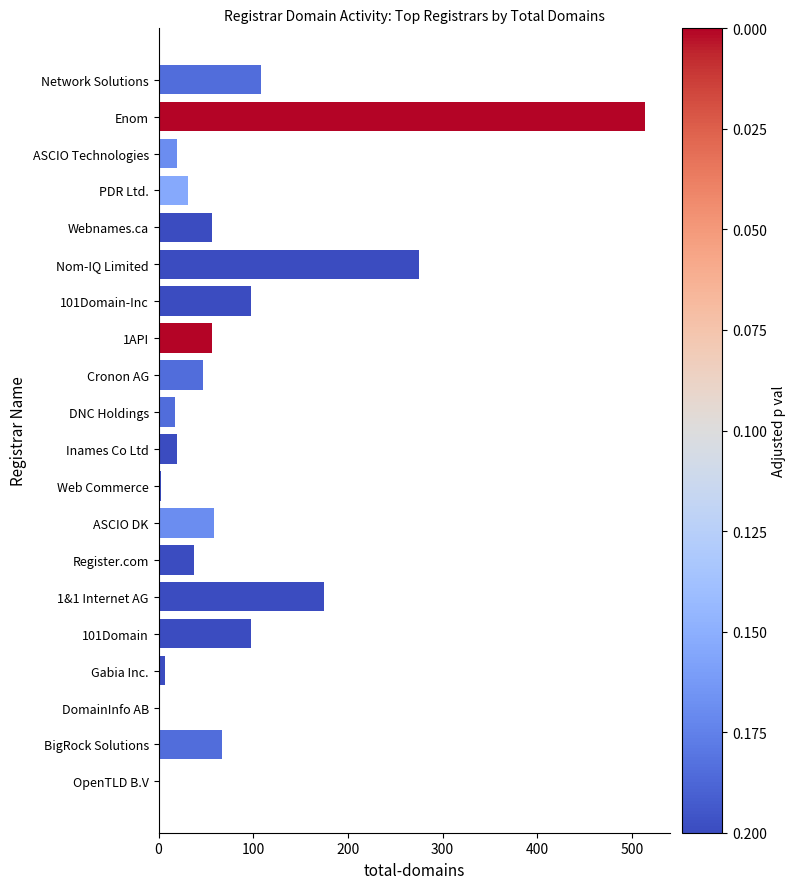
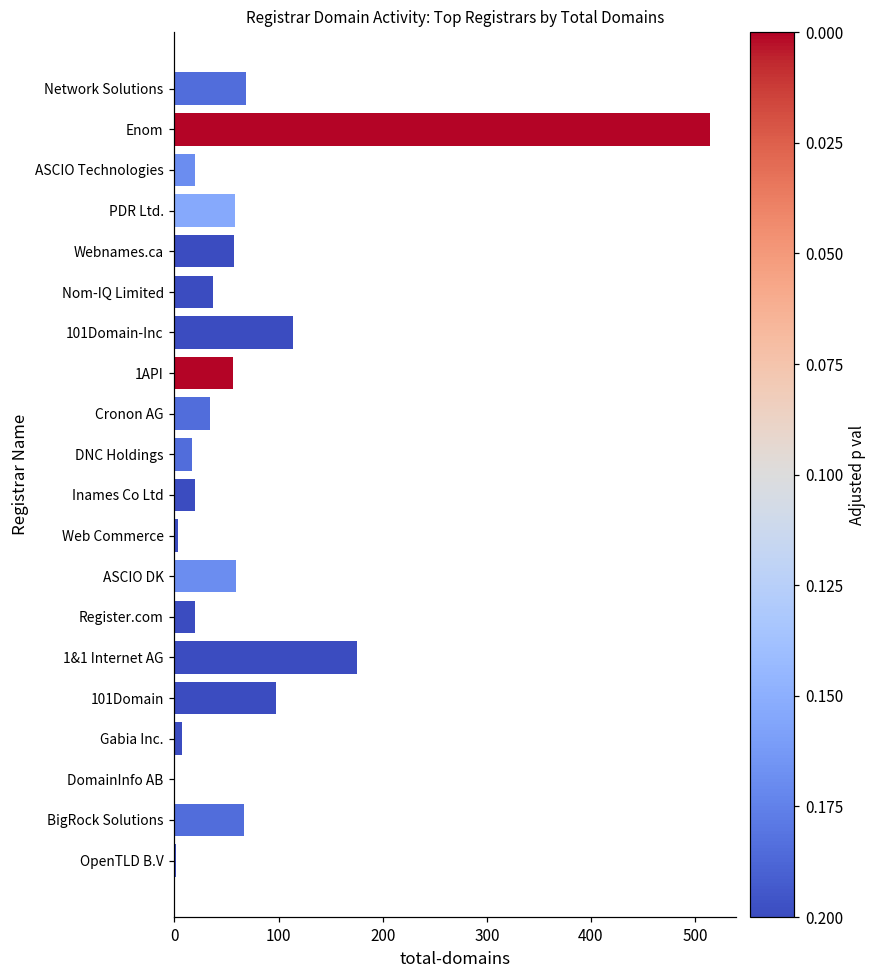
Network Solutions: 110 -> 70
PDR Ltd.: 30 -> 60
Nom-IQ Limited: 280 -> 40
101Domain-Inc: 100 -> 110
Cronon AG: 50 -> 30
Register.com: 40 -> 20
